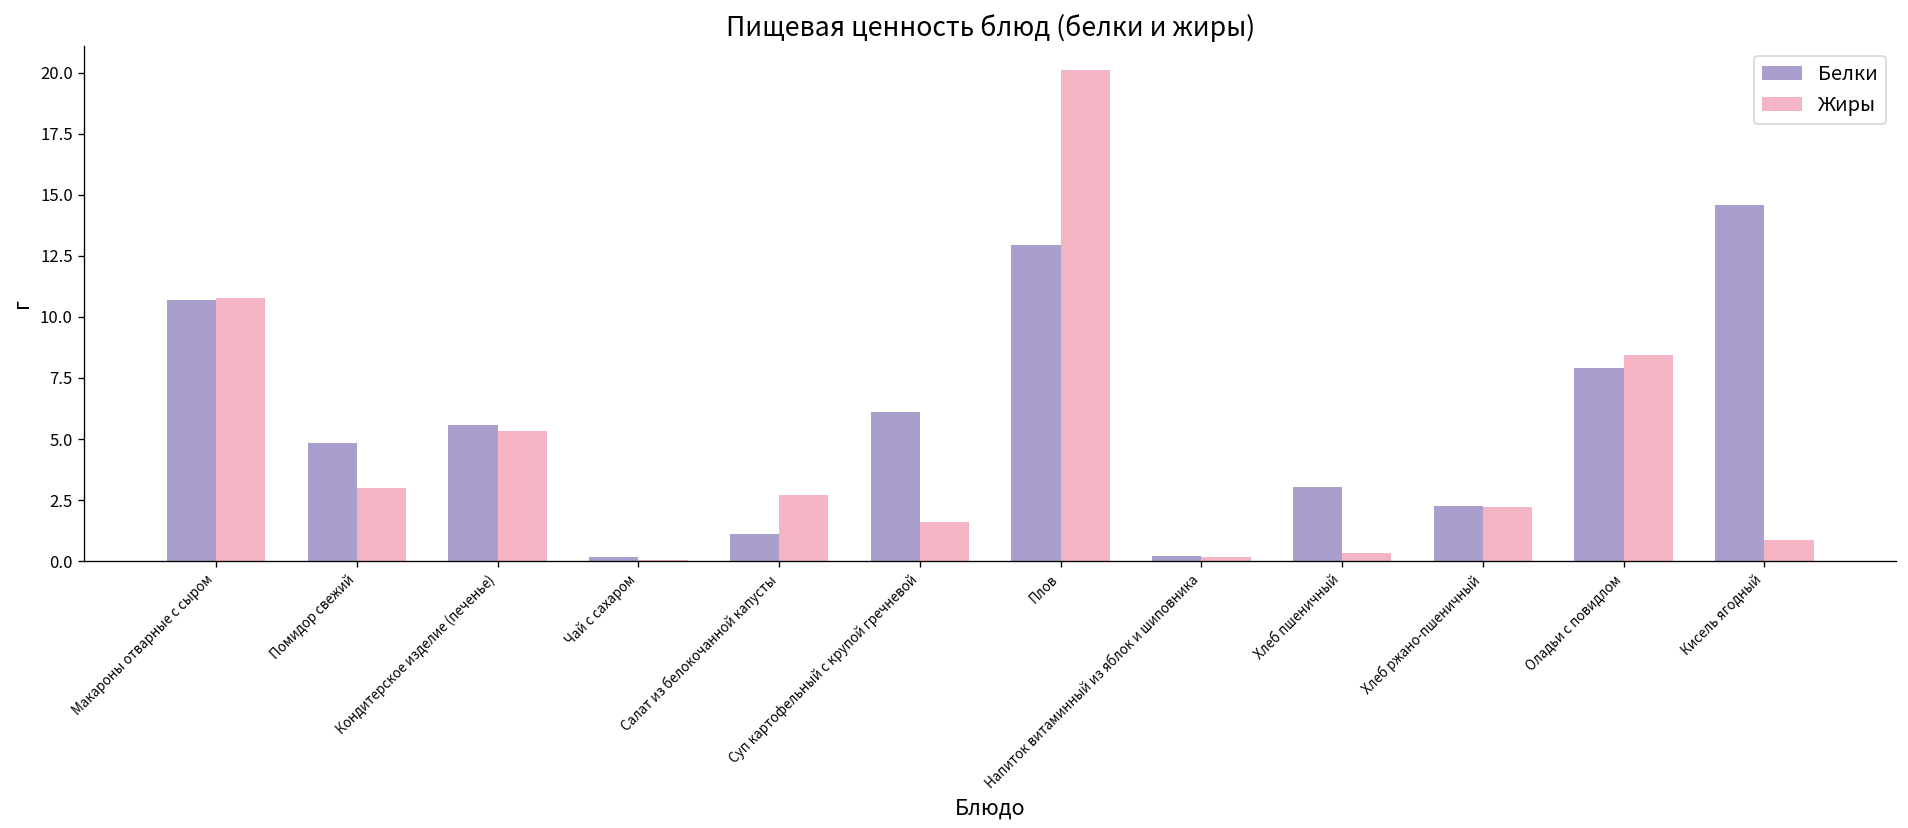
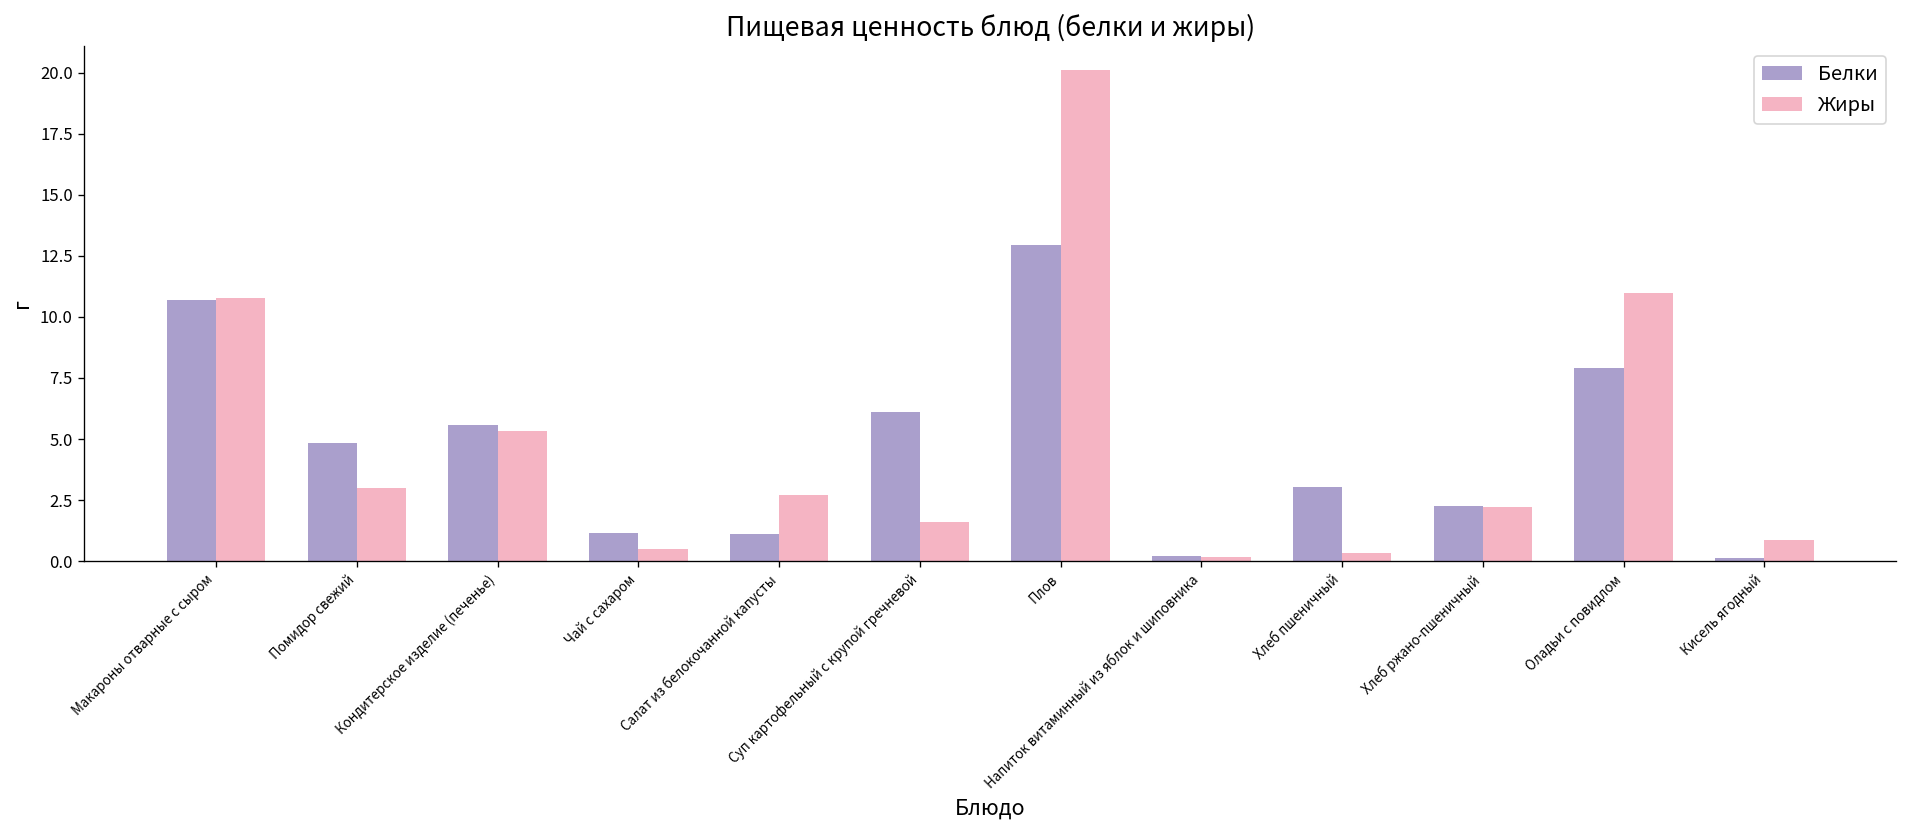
Белки, Чай с сахаром: 0.2 -> 1.1
Жиры, Чай с сахаром: 0.0 -> 0.5
Жиры, Оладьи с повидлом: 8.5 -> 11.0
Белки, Кисель ягодный: 14.6 -> 0.1
